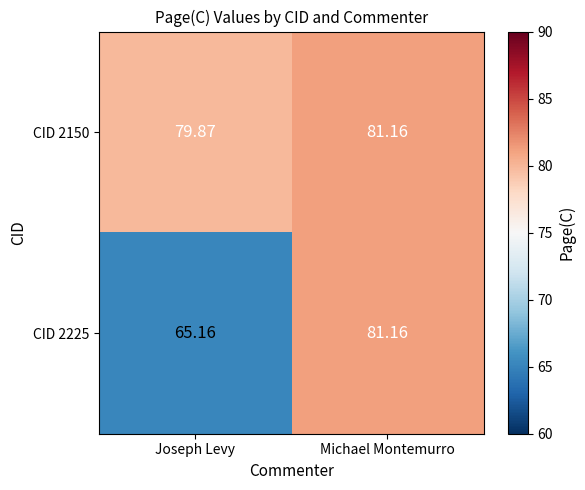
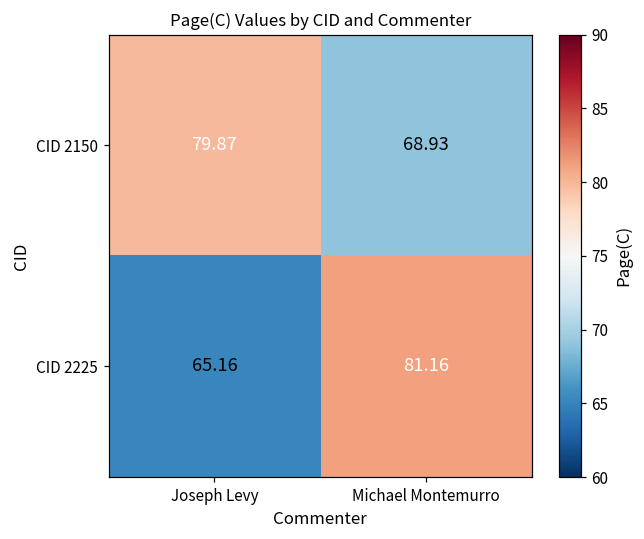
CID 2150, Michael Montemurro: 81.16 -> 68.93
